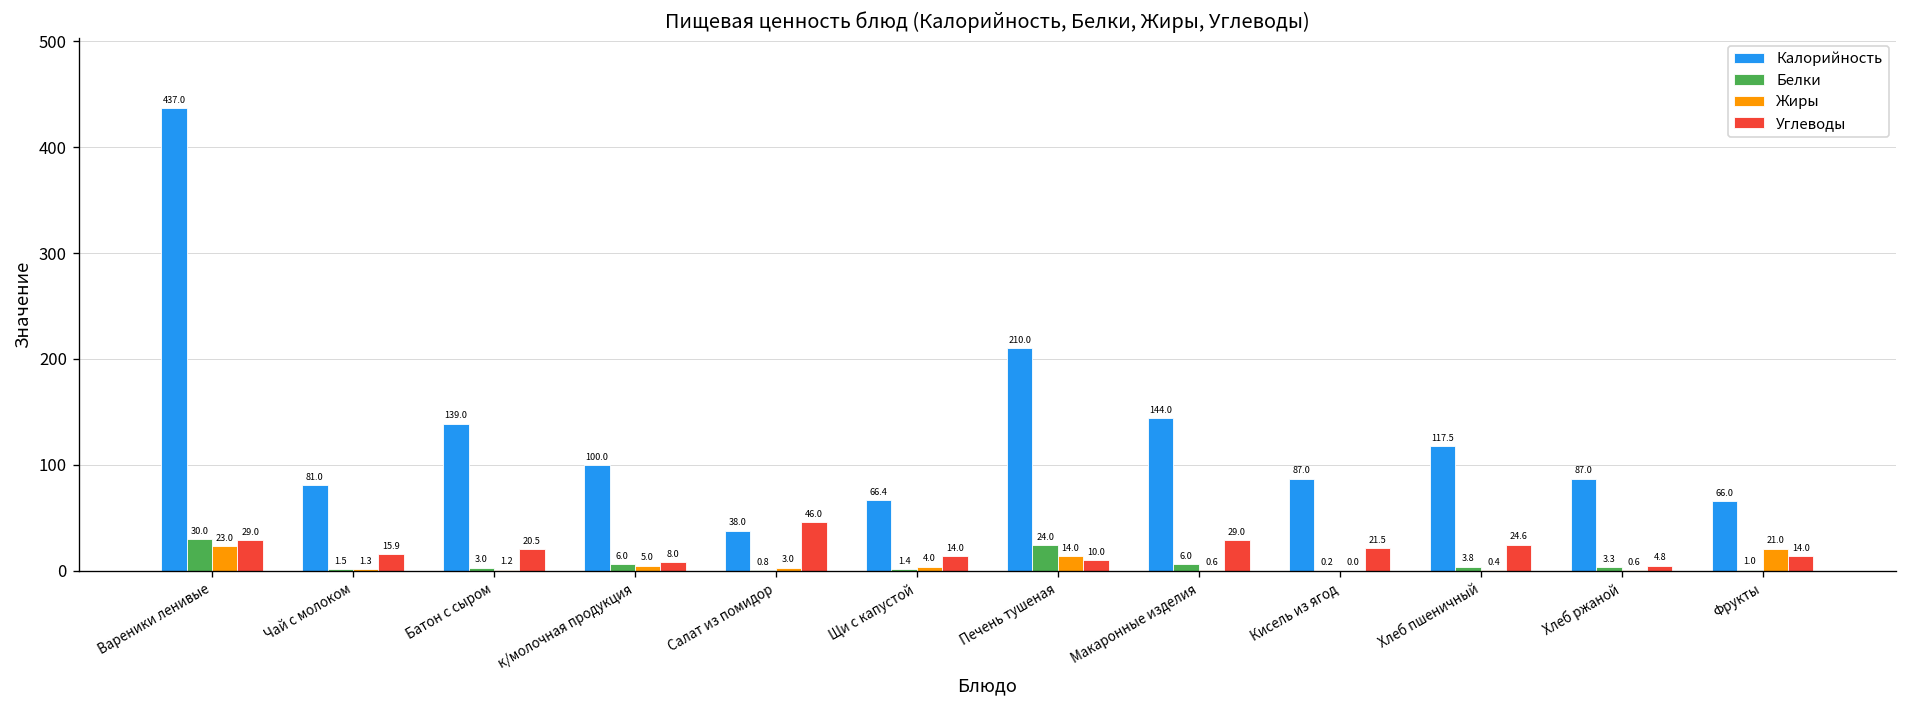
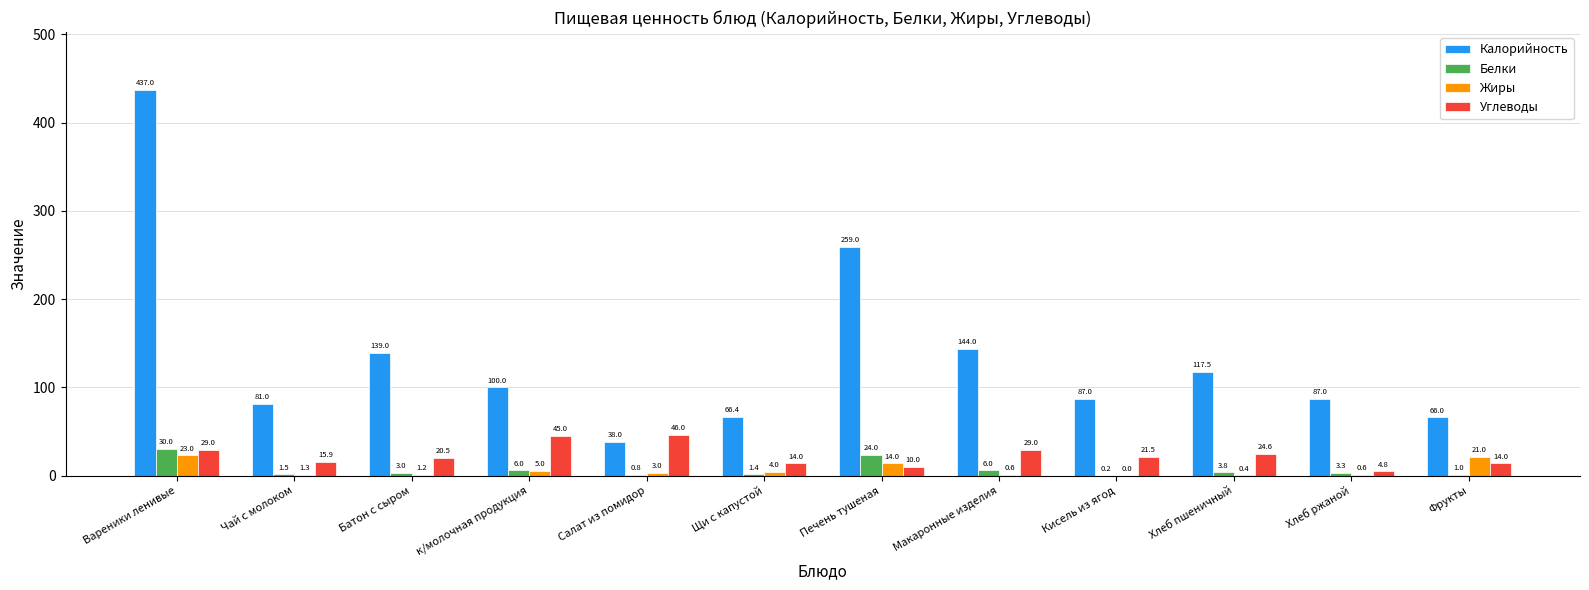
Углеводы, к/молочная продукция: 8.0 -> 45.0
Калорийность, Печень тушеная: 210.0 -> 259.0
